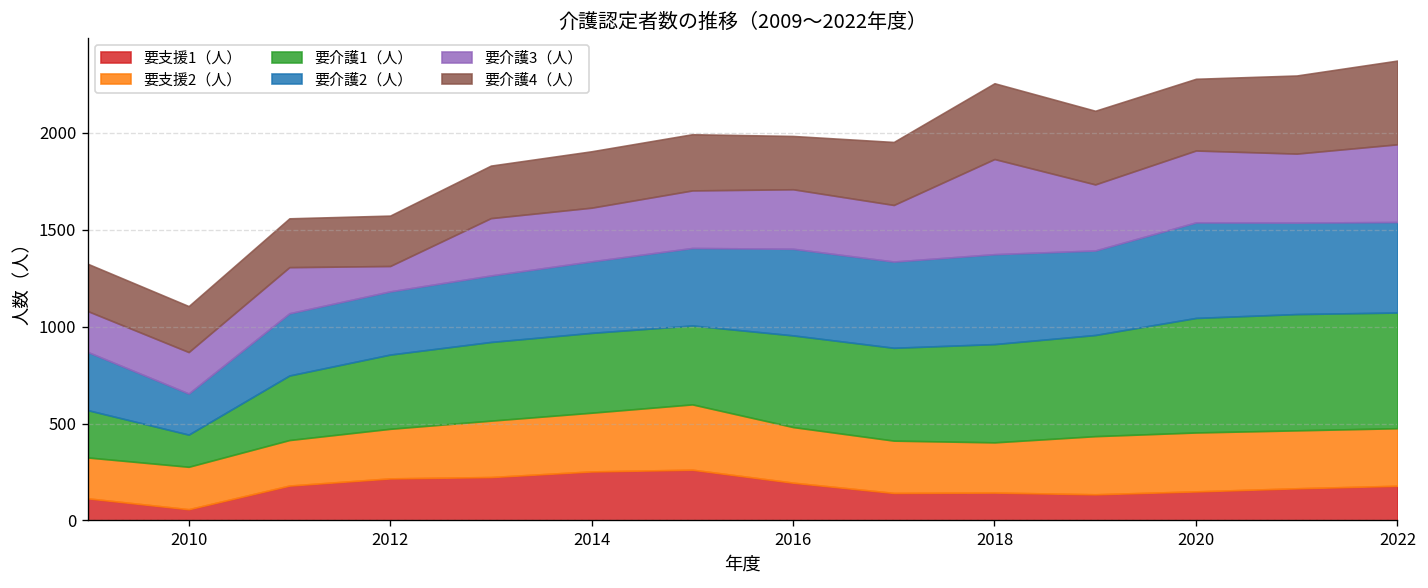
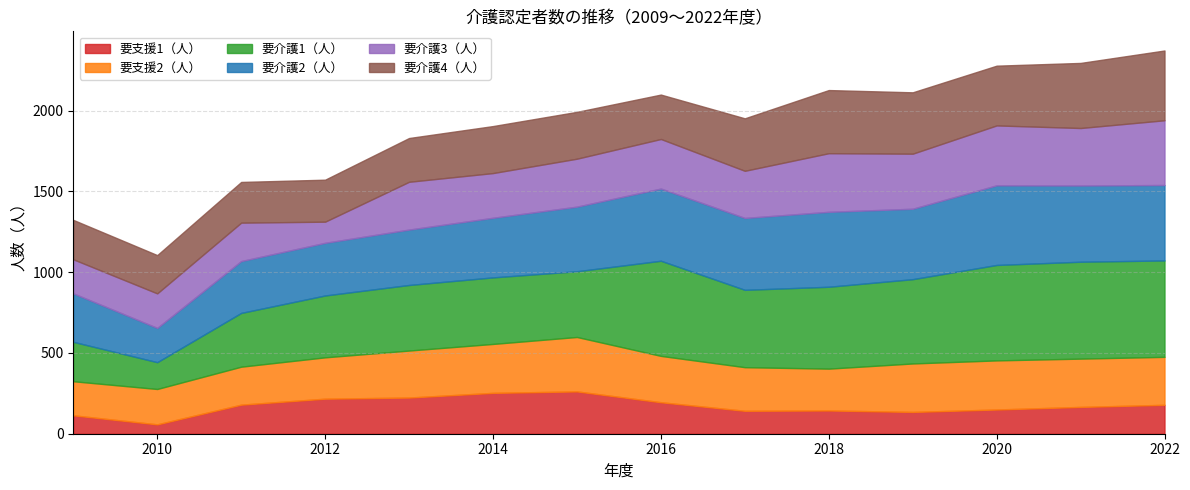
要介護1（人）, 2016: 470 -> 590
要介護3（人）, 2018: 490 -> 360
